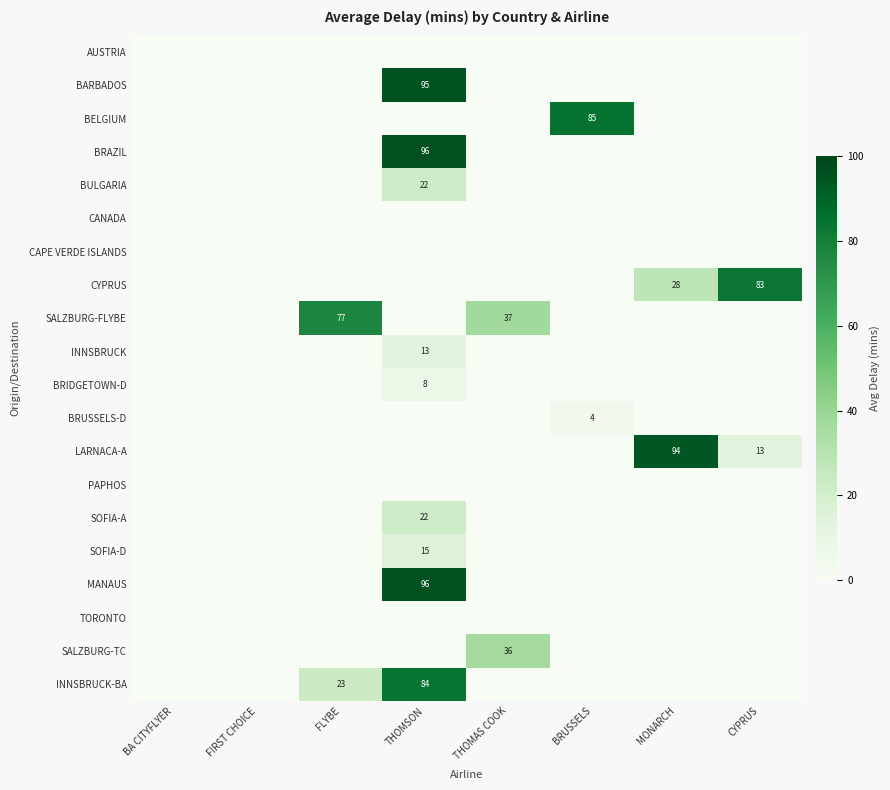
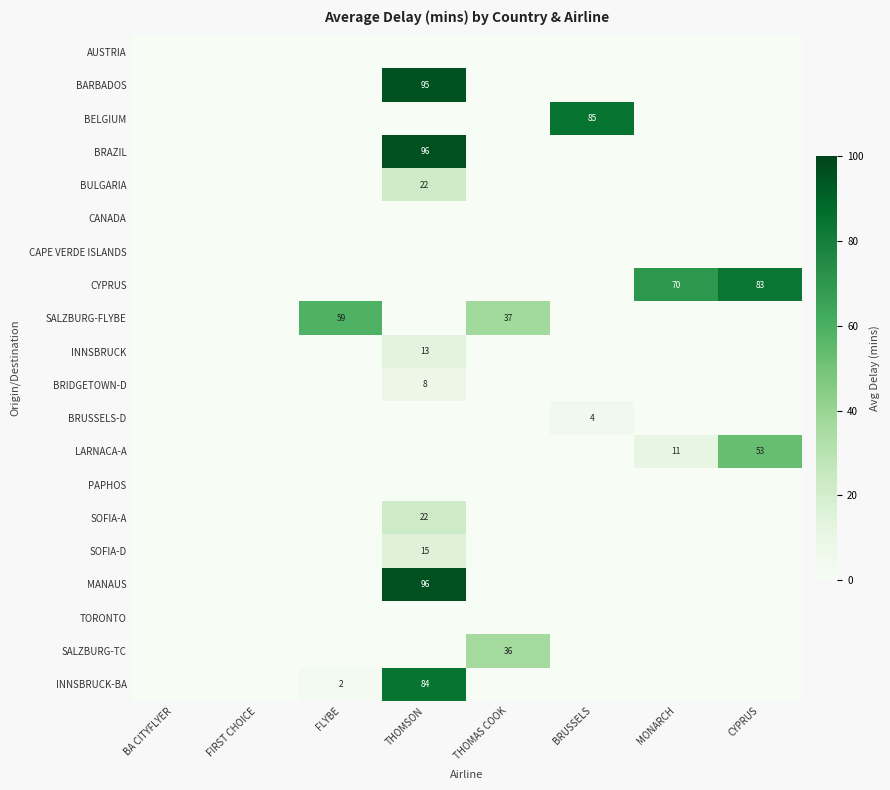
CYPRUS, MONARCH: 28 -> 70
SALZBURG-FLYBE, FLYBE: 77 -> 59
LARNACA-A, MONARCH: 94 -> 11
LARNACA-A, CYPRUS: 13 -> 53
INNSBRUCK-BA, FLYBE: 23 -> 2
